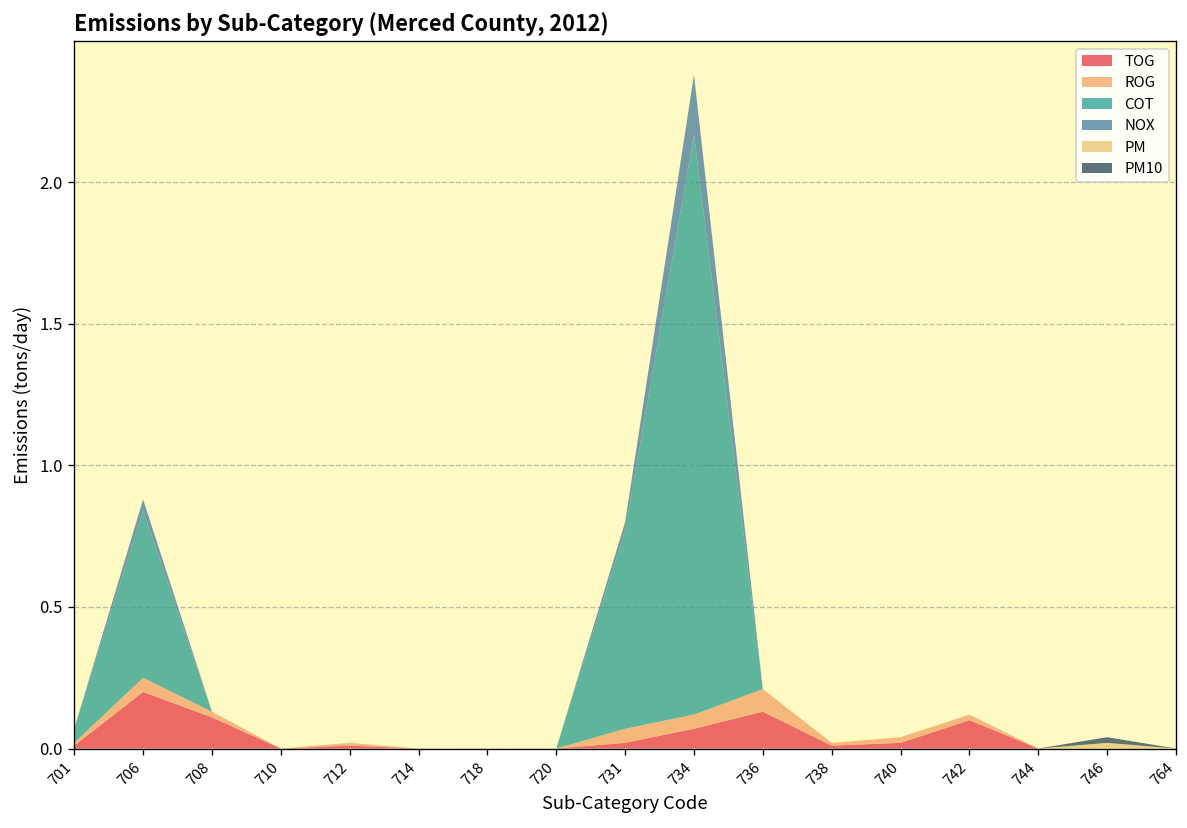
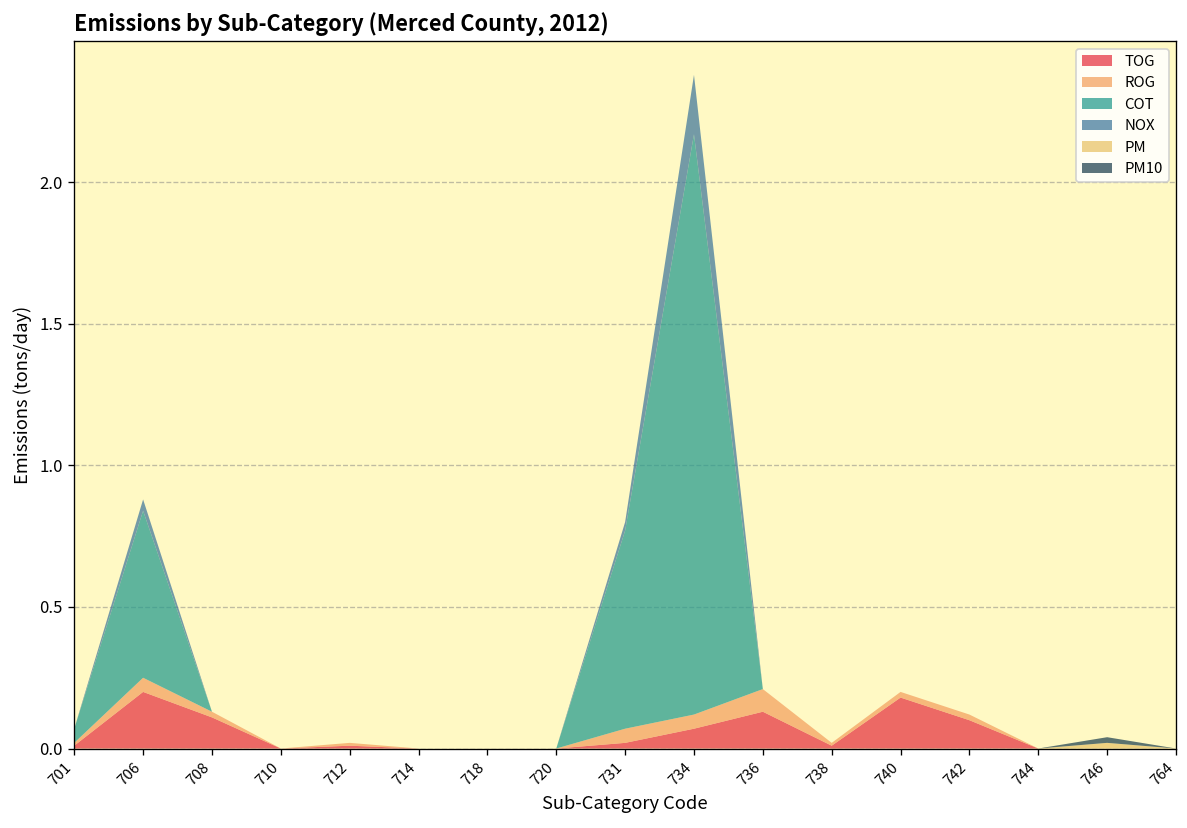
TOG, 740: 0.02 -> 0.18
